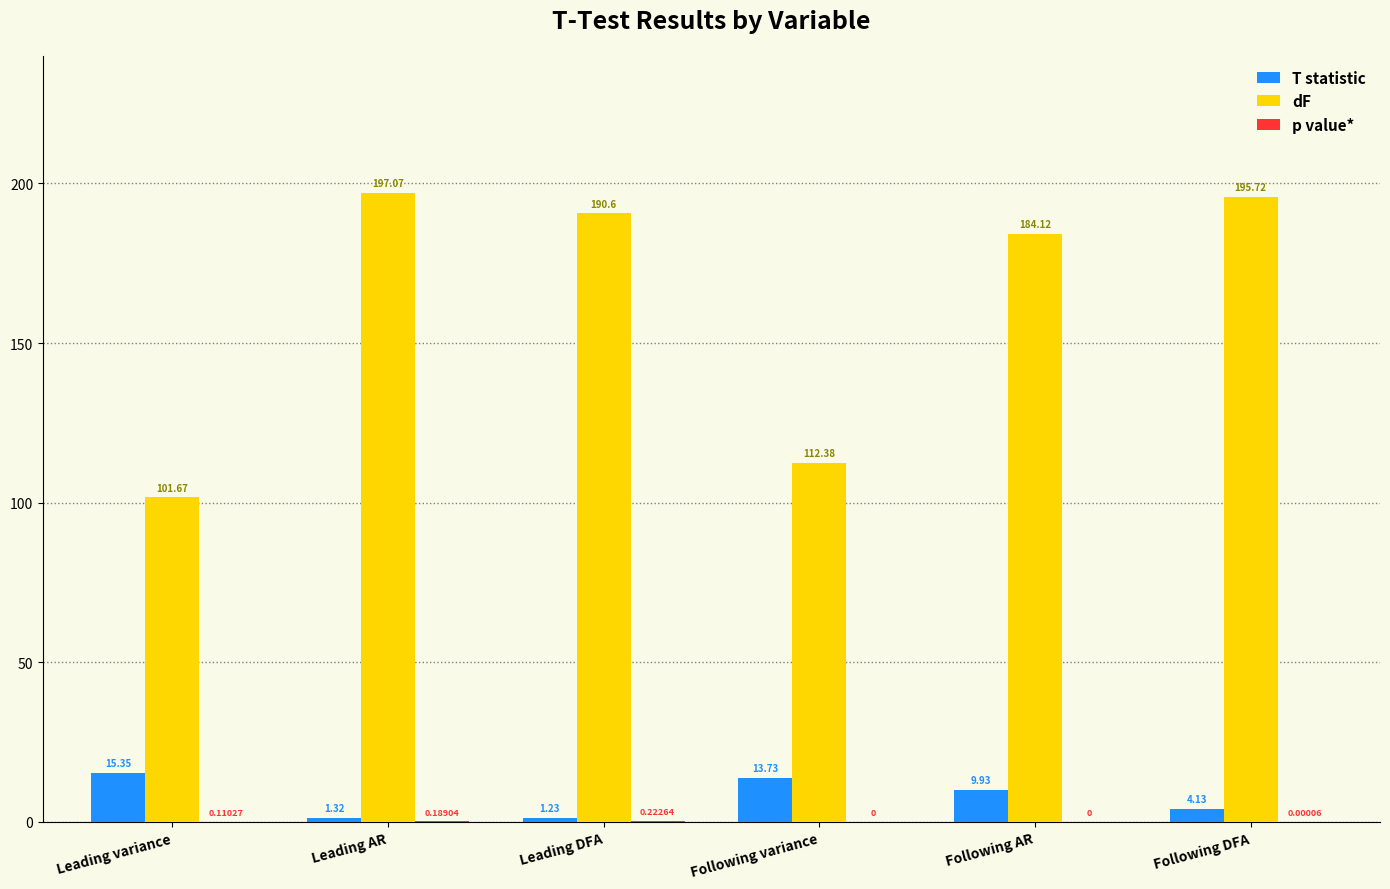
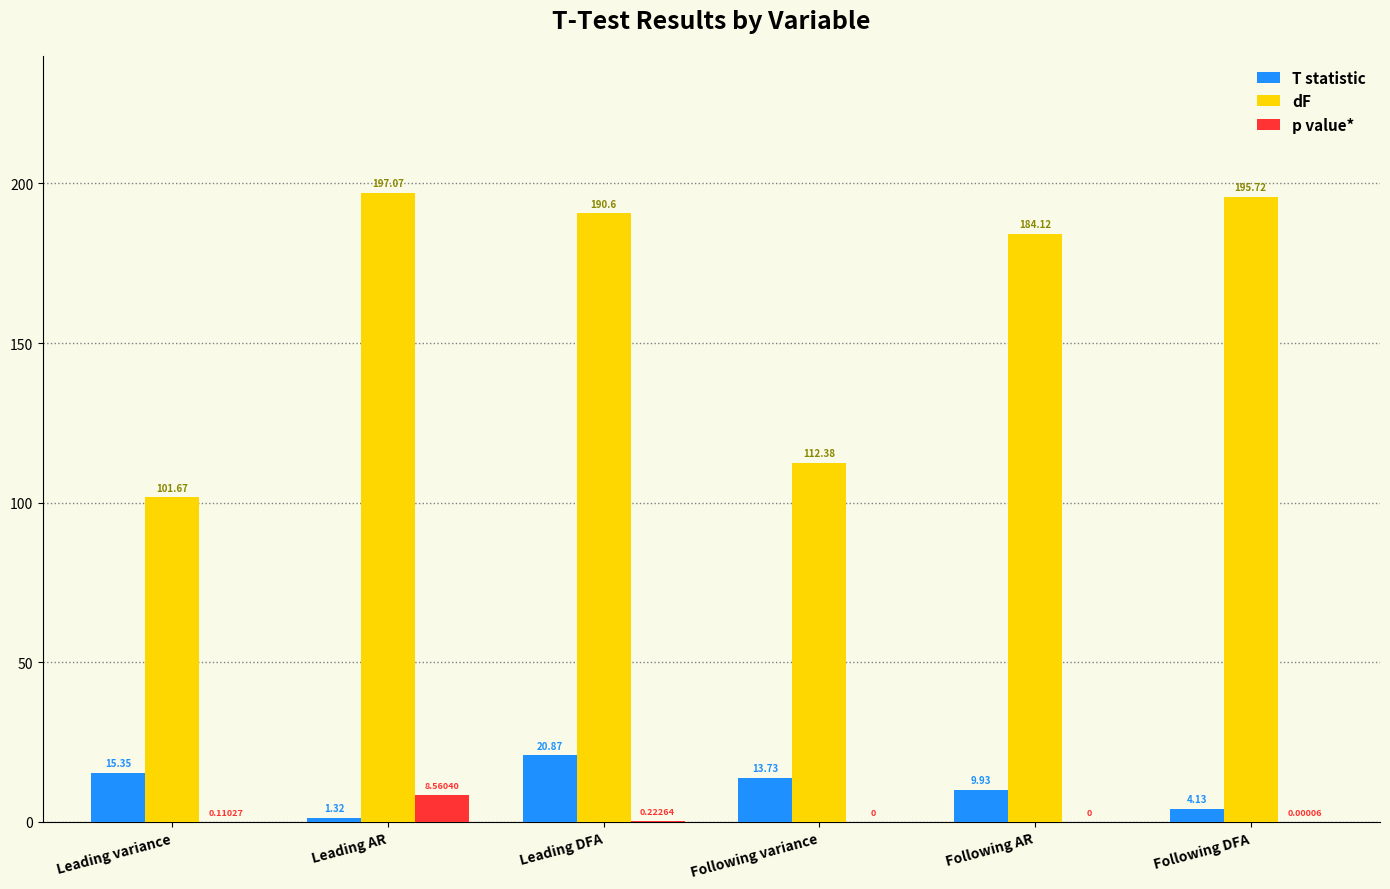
p value*, Leading AR: 0.18904 -> 8.56040
T statistic, Leading DFA: 1.23 -> 20.87
